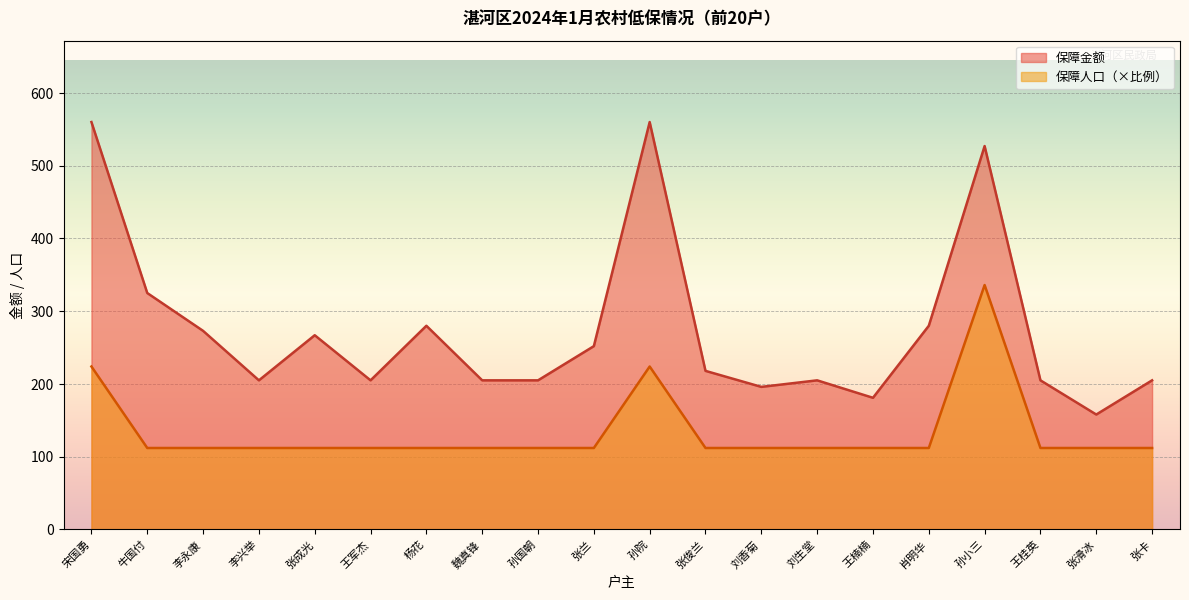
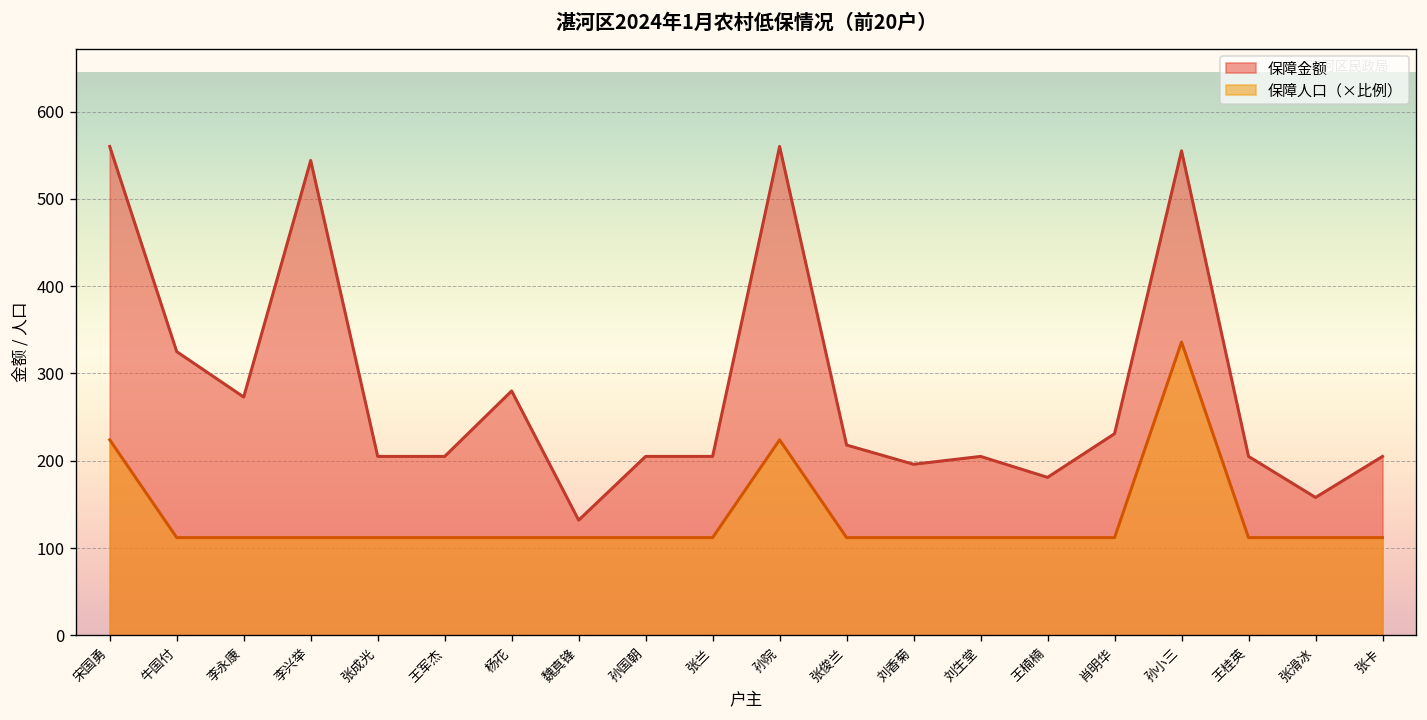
保障金额, 李兴举: 210 -> 540
保障金额, 张成光: 270 -> 210
保障金额, 魏真锋: 210 -> 130
保障金额, 张兰: 250 -> 210
保障金额, 肖明华: 280 -> 230
保障金额, 孙小三: 530 -> 560
